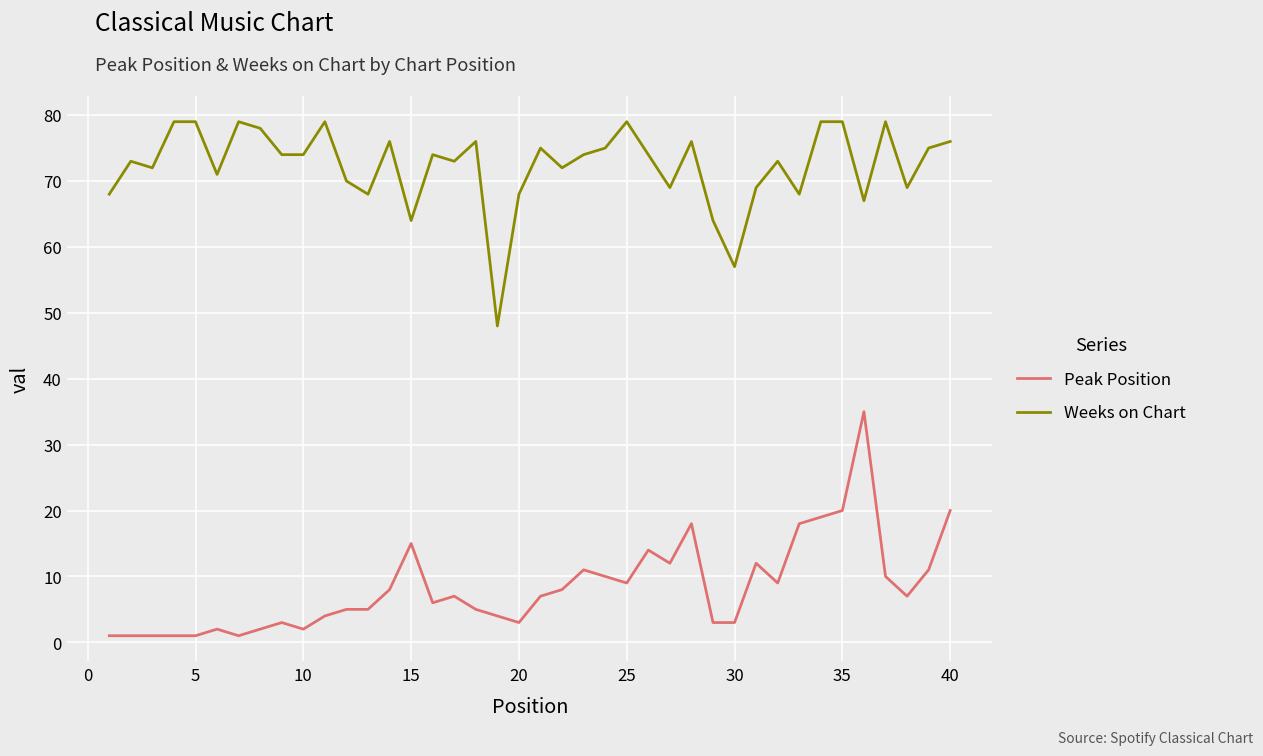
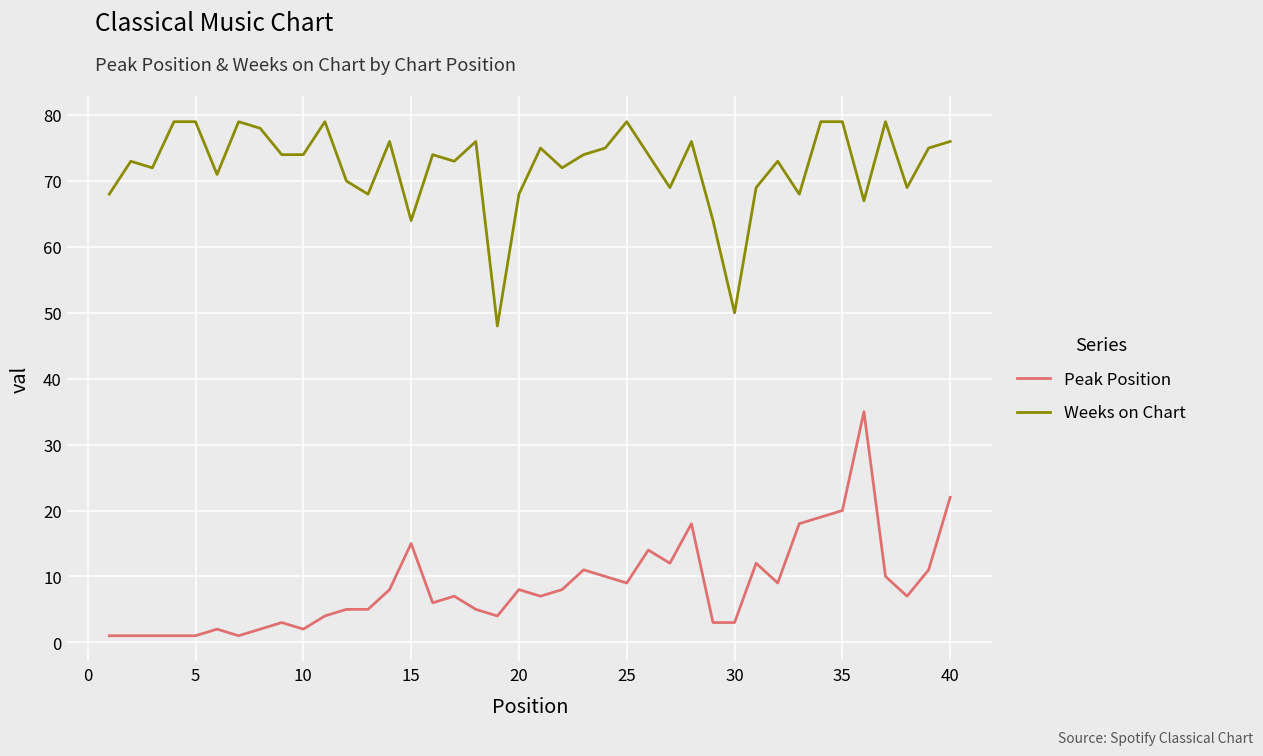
Peak Position, 20: 3 -> 8
Weeks on Chart, 30: 57 -> 50
Peak Position, 40: 20 -> 22
